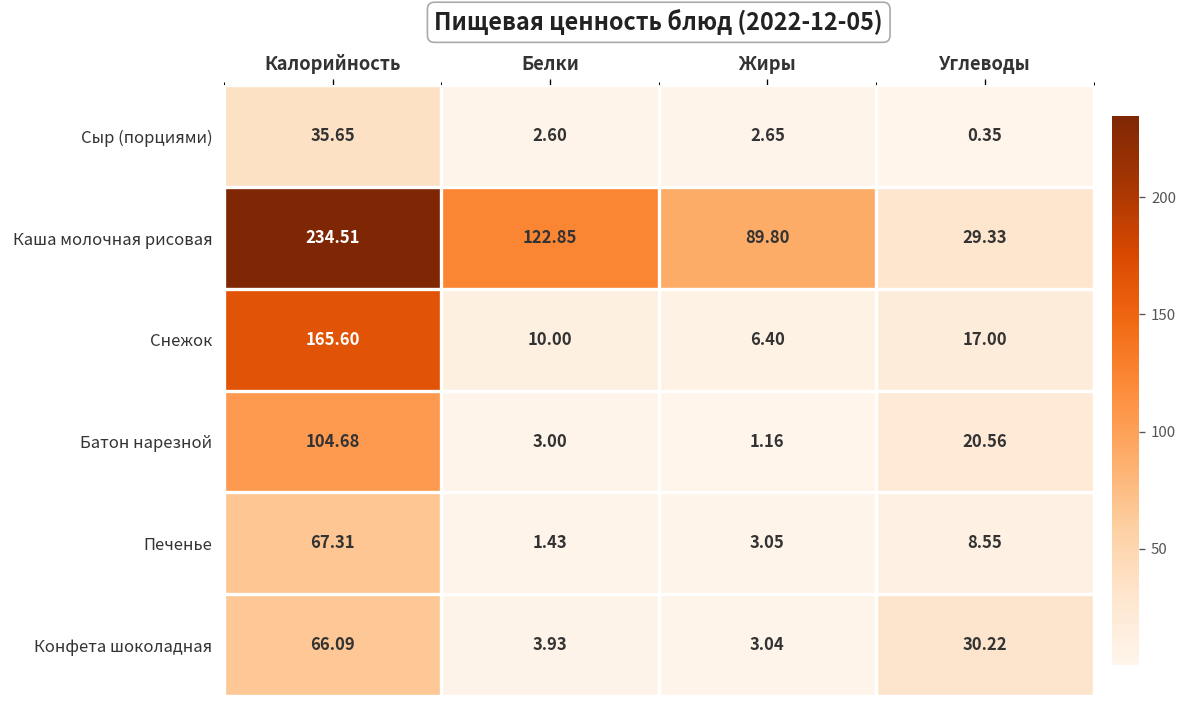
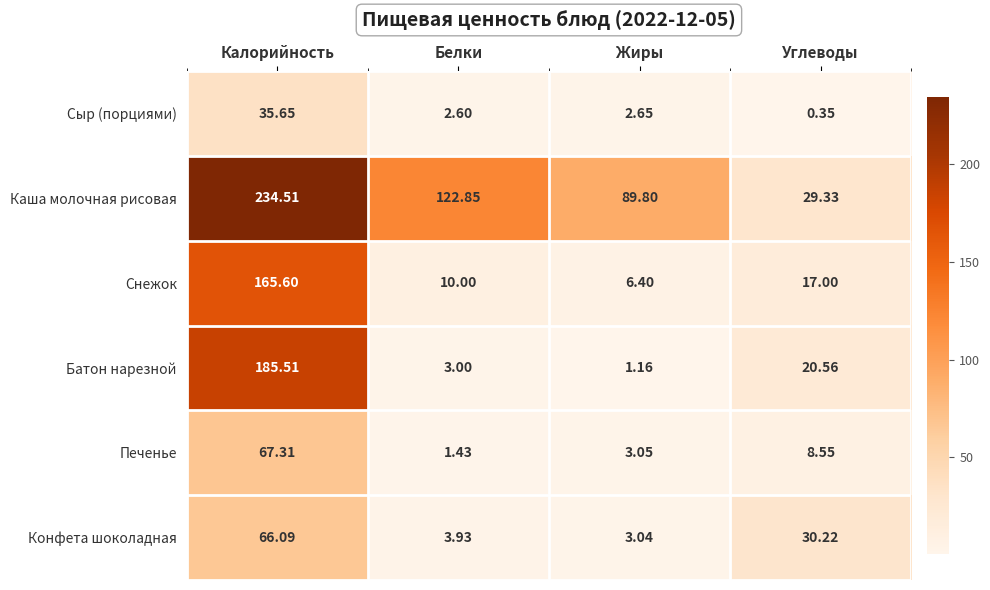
Батон нарезной, Калорийность: 104.68 -> 185.51
